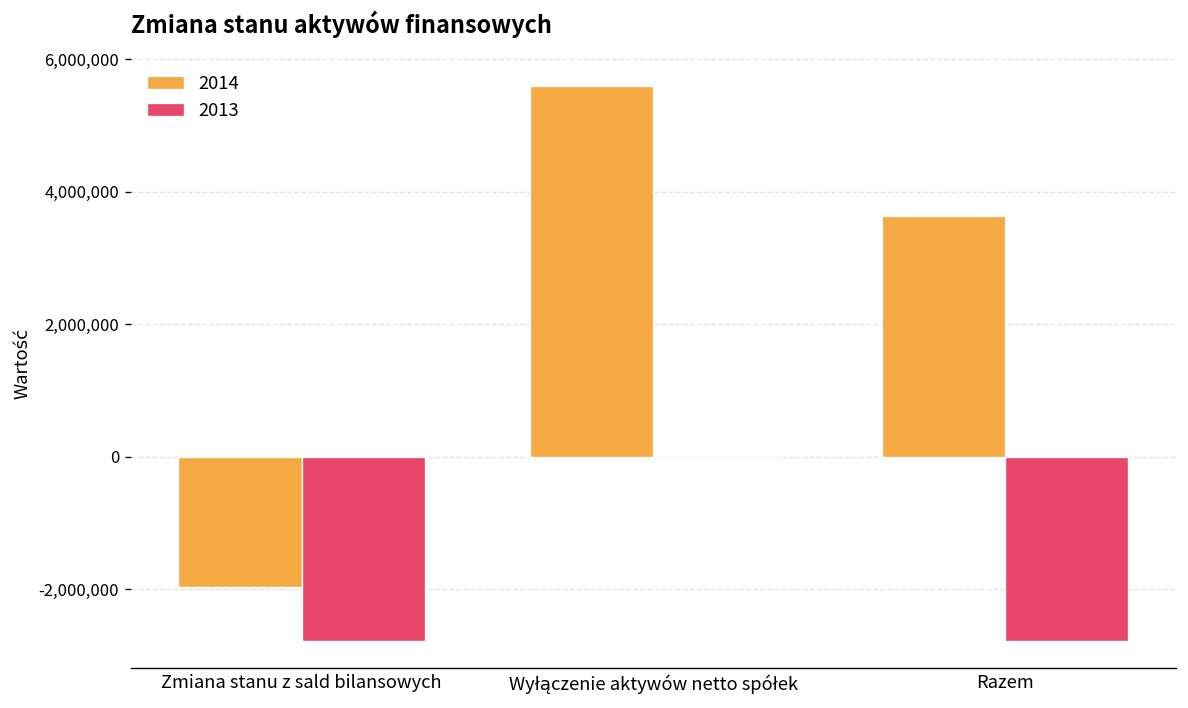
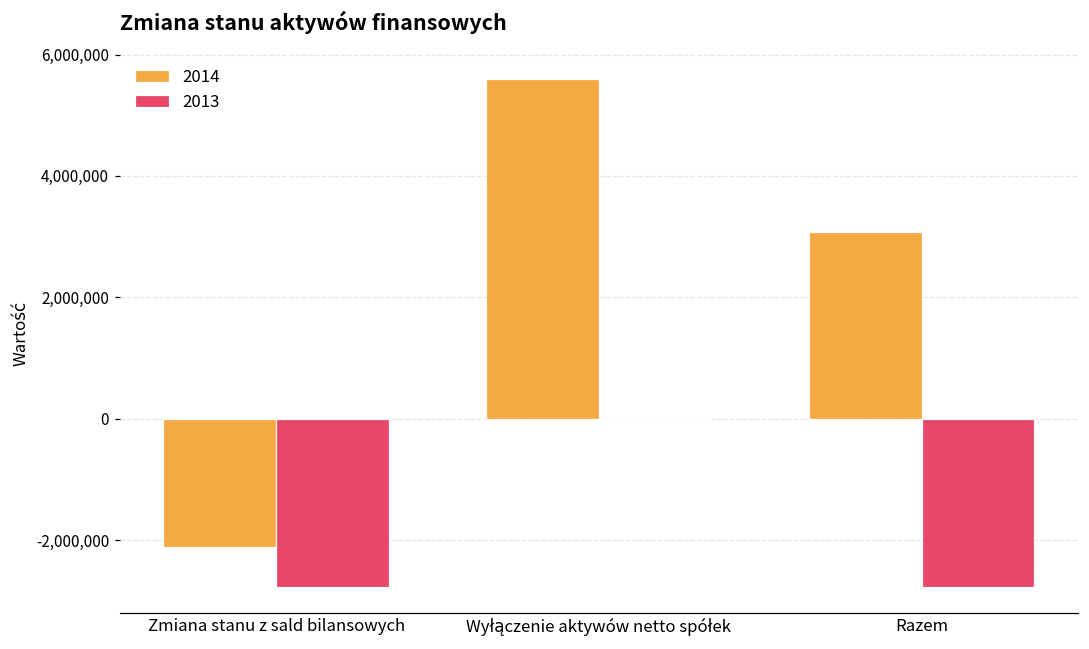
2014, Zmiana stanu z sald bilansowych: -2,000,000 -> -2,100,000
2014, Razem: 3,600,000 -> 3,100,000
